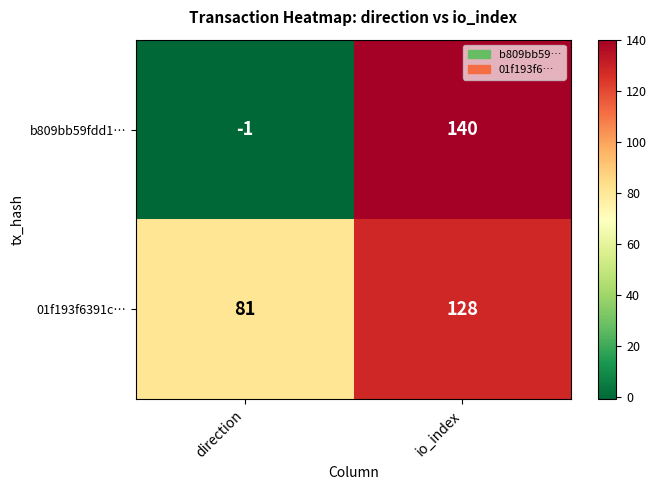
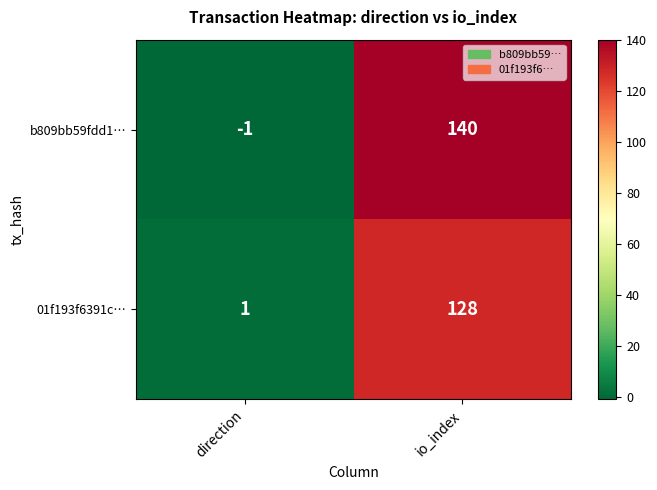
01f193f6391c…, direction: 81 -> 1
